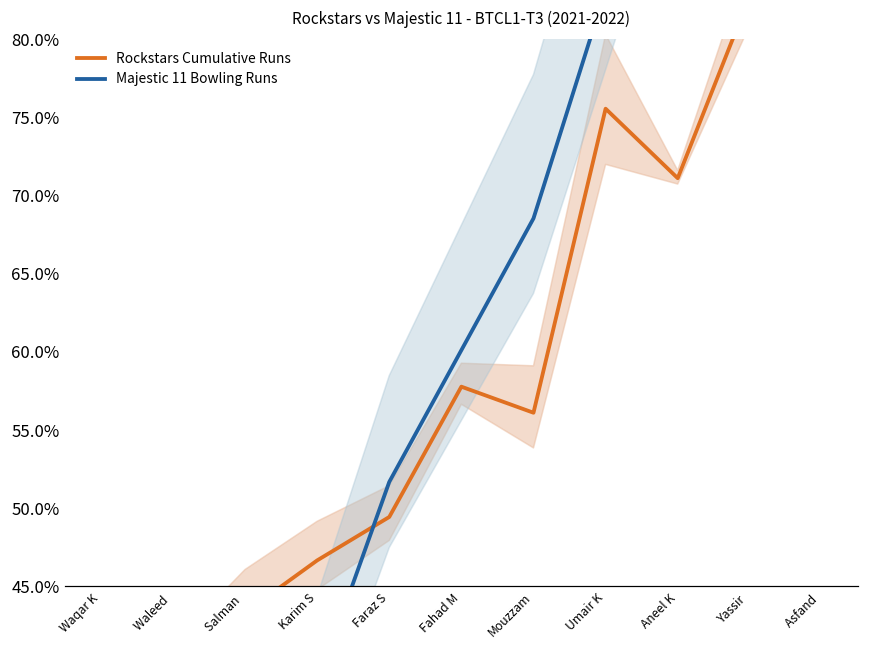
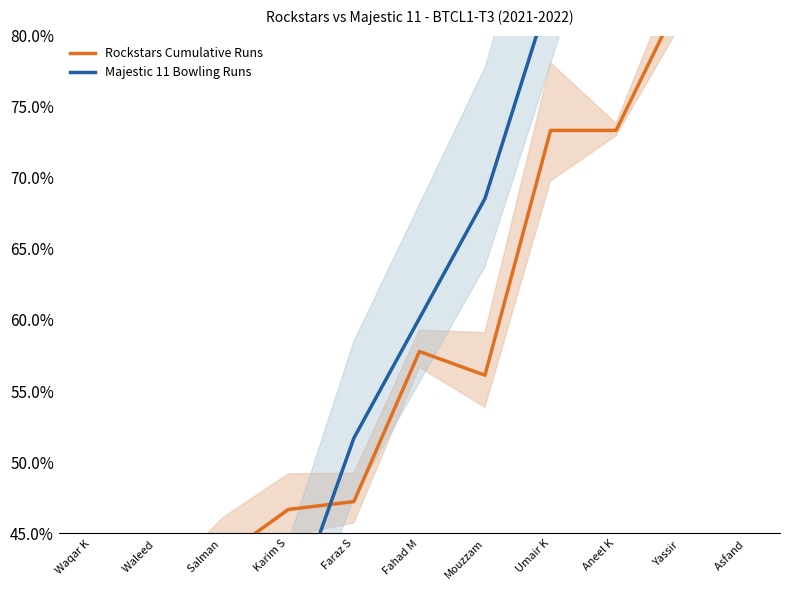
Rockstars Cumulative Runs, Faraz S: 49.4% -> 47.2%
Rockstars Cumulative Runs, Umair K: 75.6% -> 73.3%
Rockstars Cumulative Runs, Aneel K: 71.1% -> 73.3%
